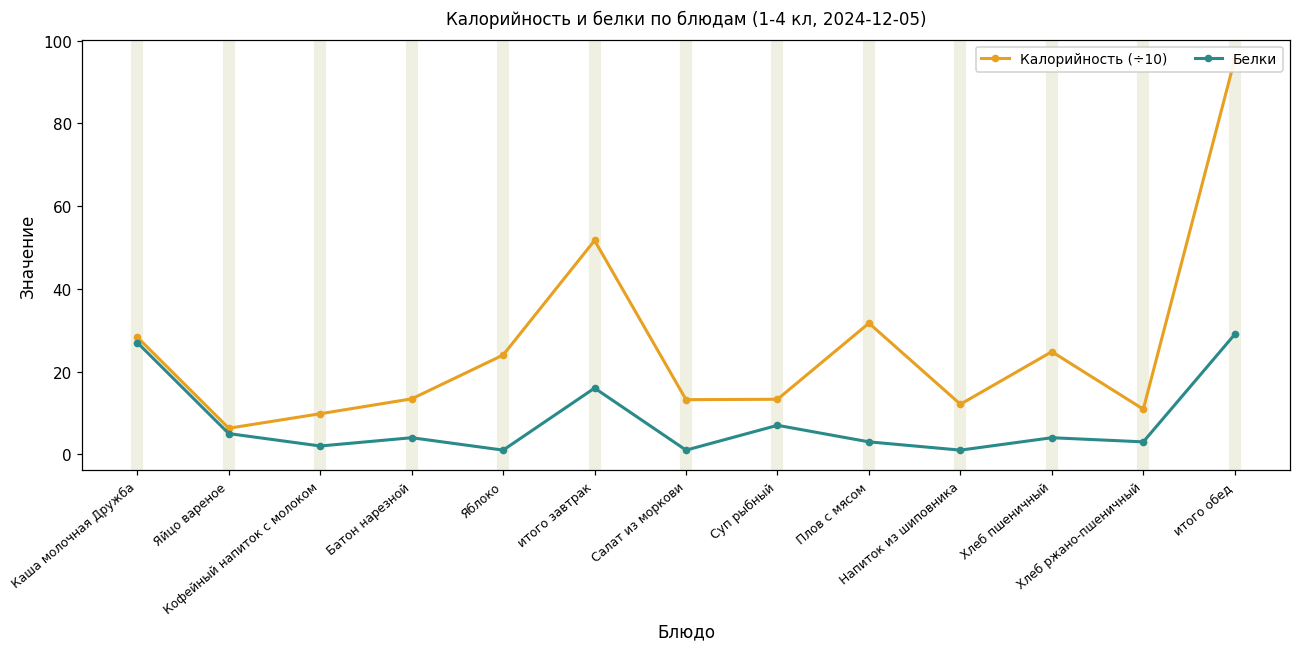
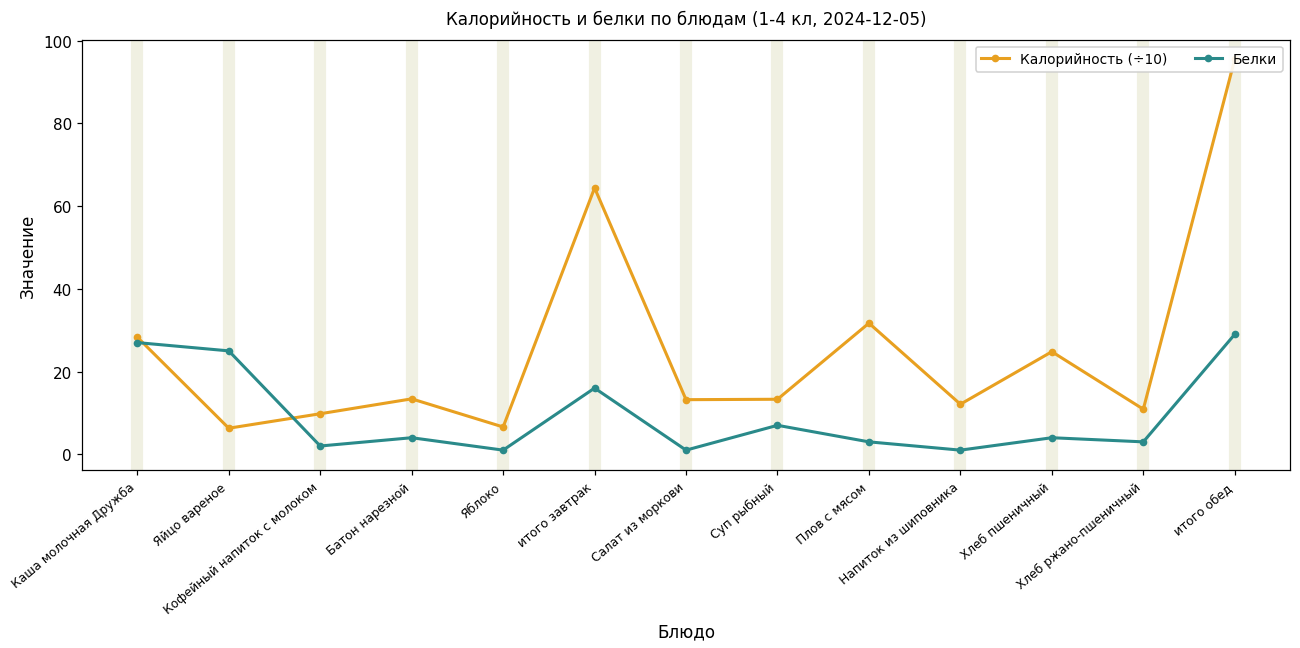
Белки, Яйцо вареное: 5 -> 25
Калорийность (÷10), Яблоко: 24 -> 7
Калорийность (÷10), итого завтрак: 52 -> 64
